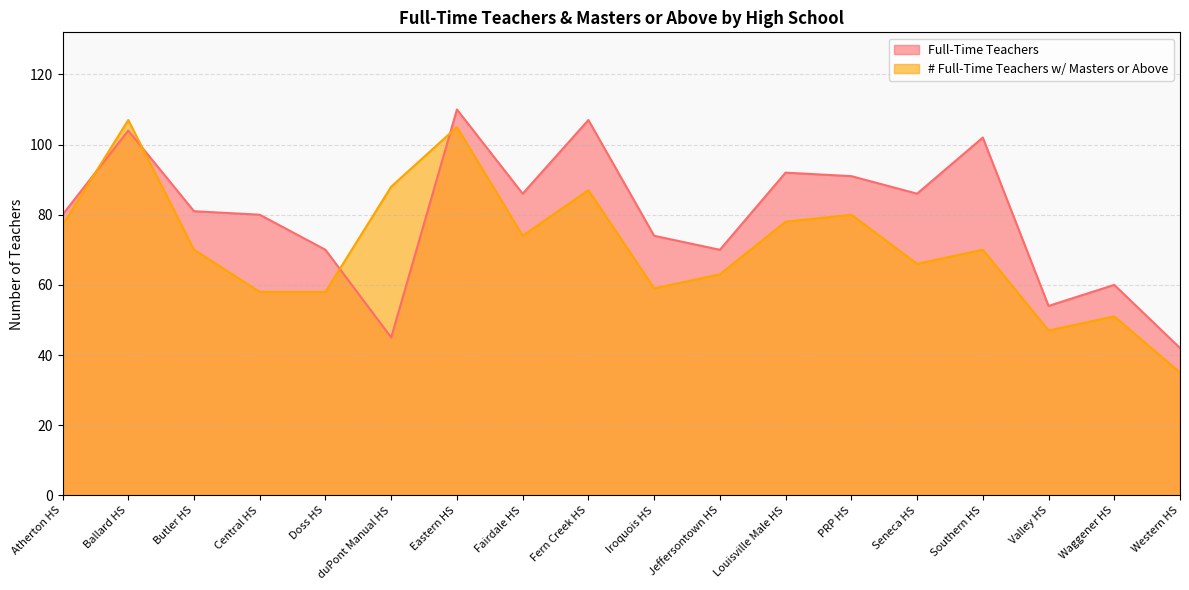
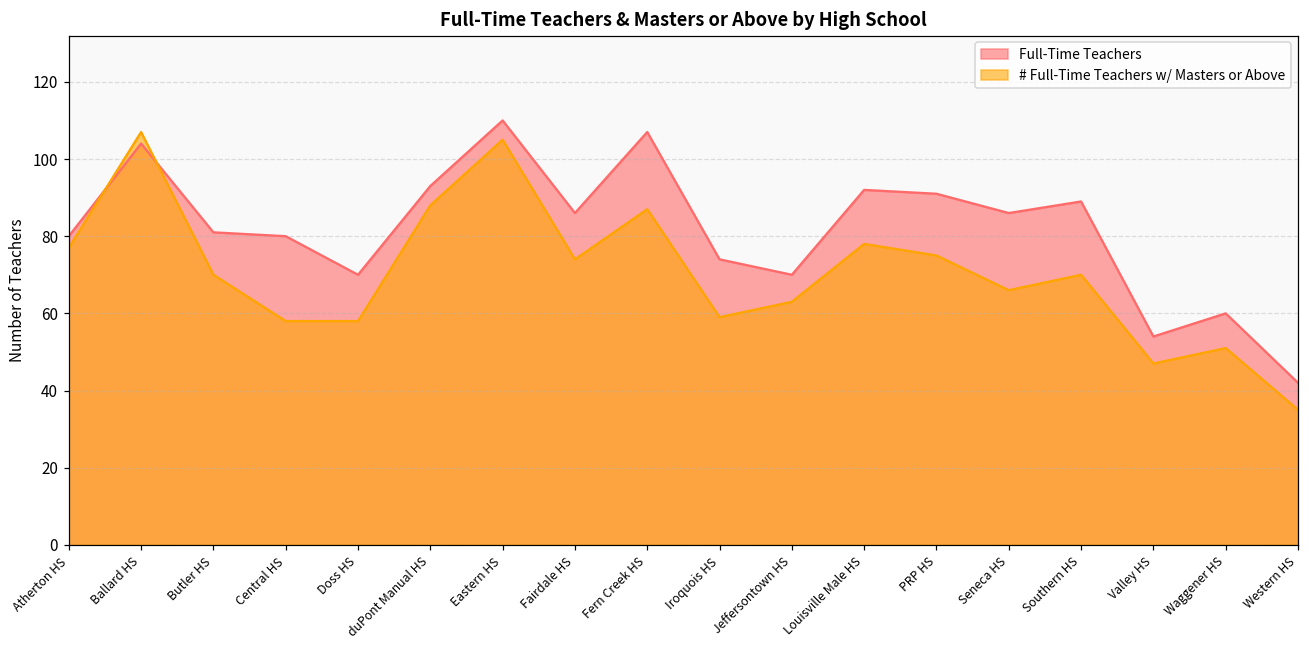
Full-Time Teachers, duPont Manual HS: 45 -> 93
# Full-Time Teachers w/ Masters or Above, PRP HS: 80 -> 75
Full-Time Teachers, Southern HS: 102 -> 89
